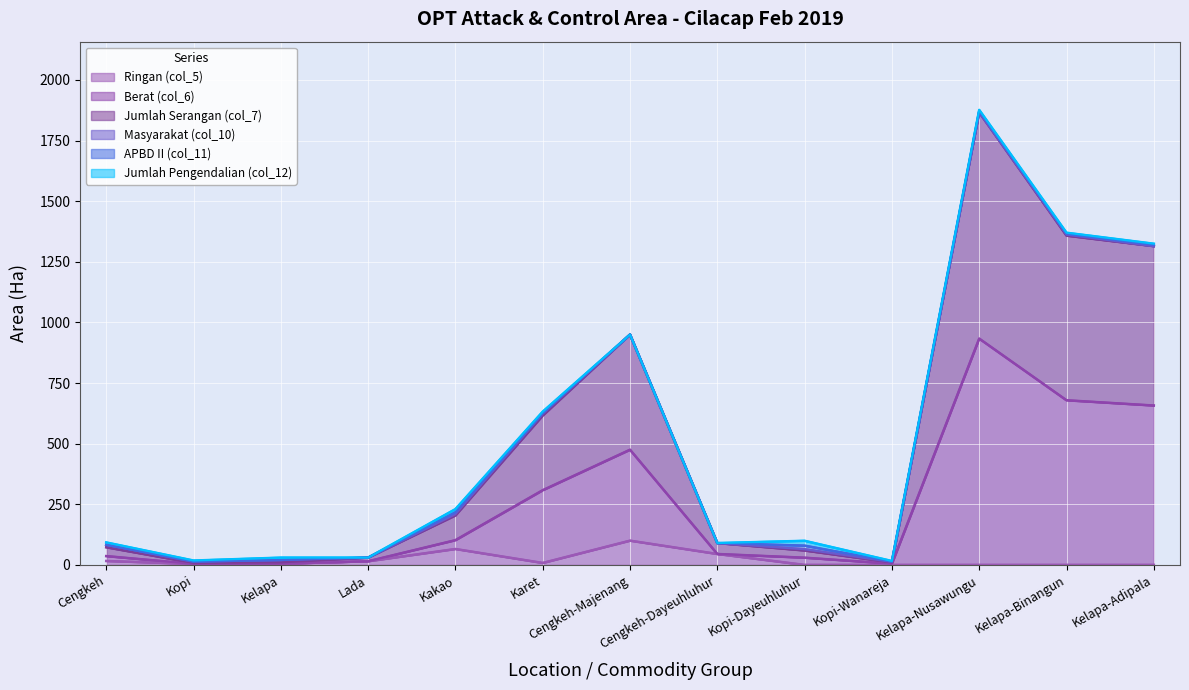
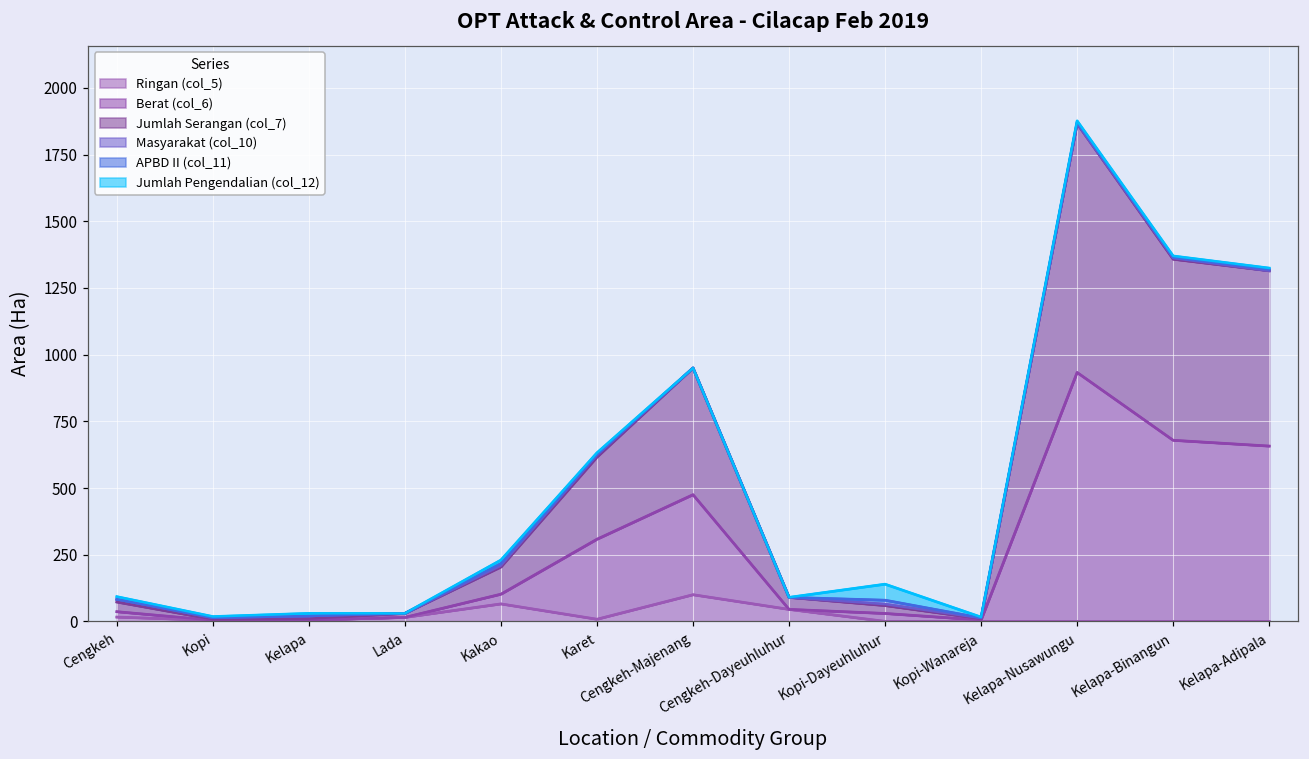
Jumlah Pengendalian (col_12), Kopi-Dayeuhluhur: 20 -> 60
